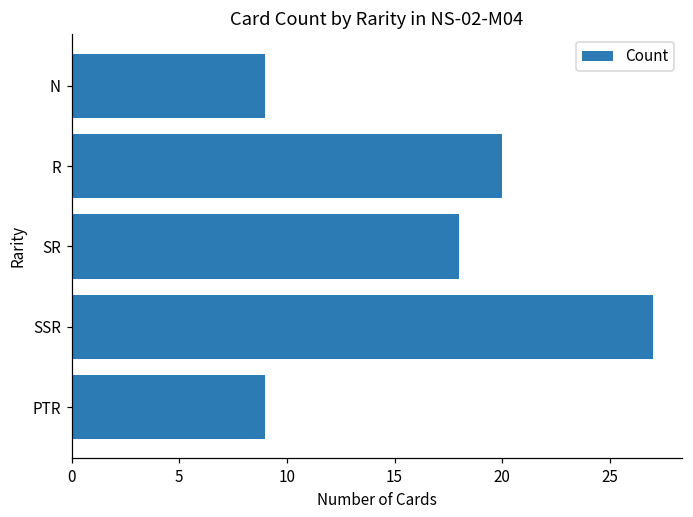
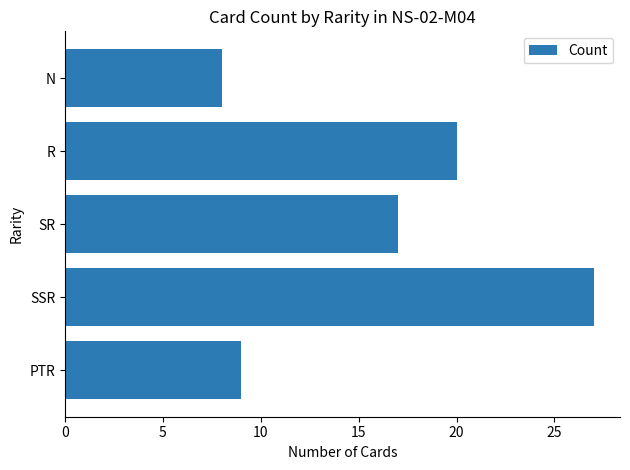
N: 9 -> 8
SR: 18 -> 17
